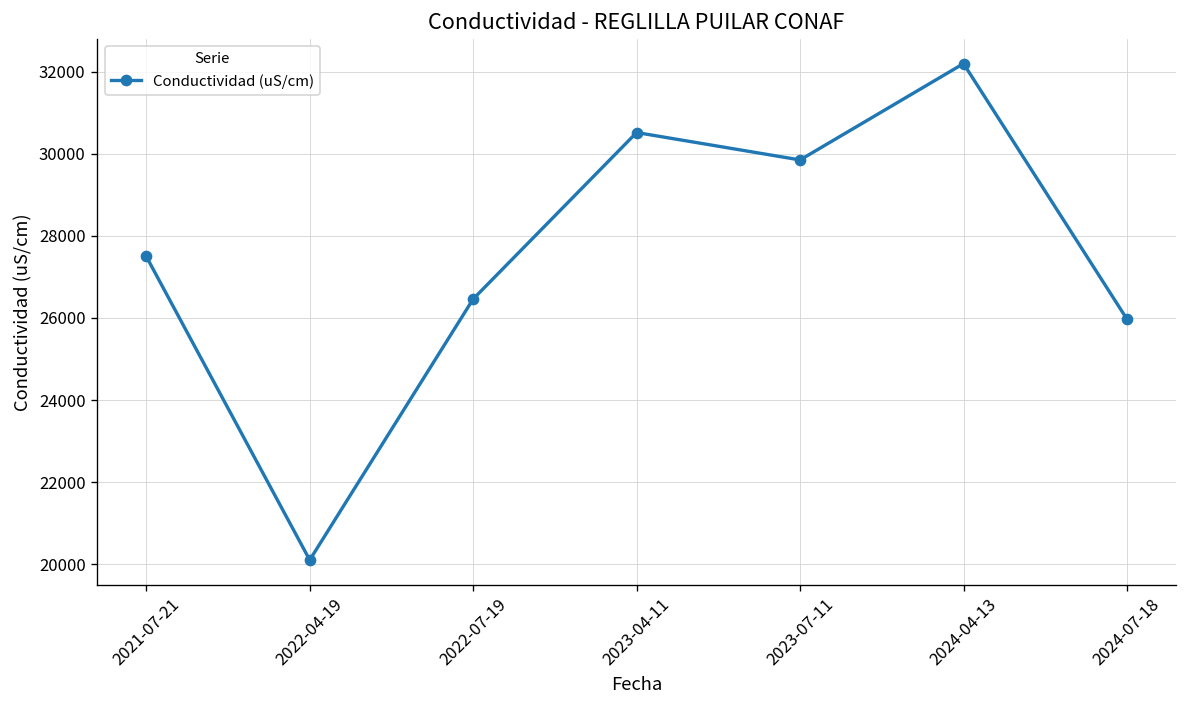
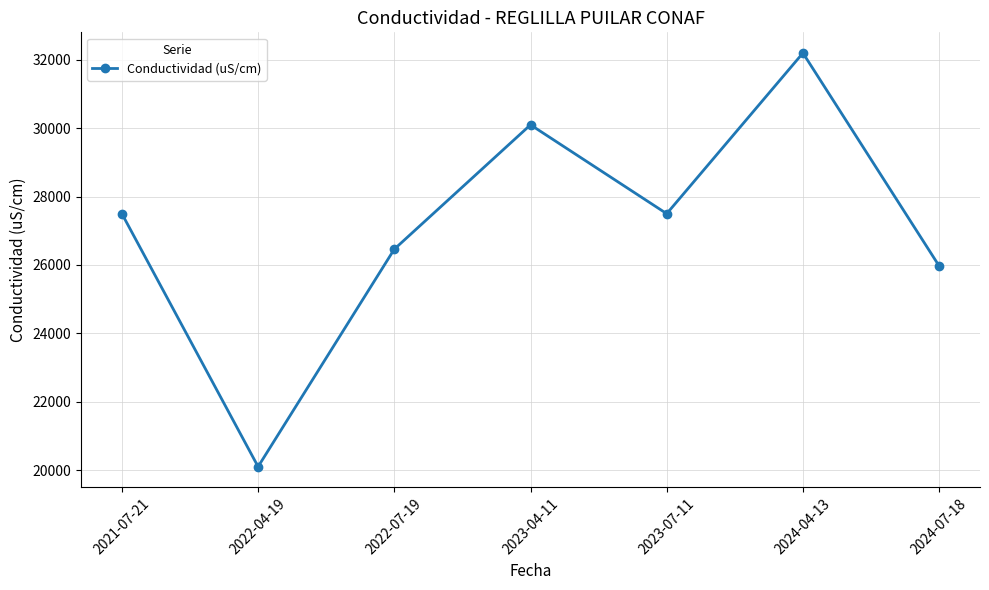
2023-04-11: 30500 -> 30100
2023-07-11: 29900 -> 27500
